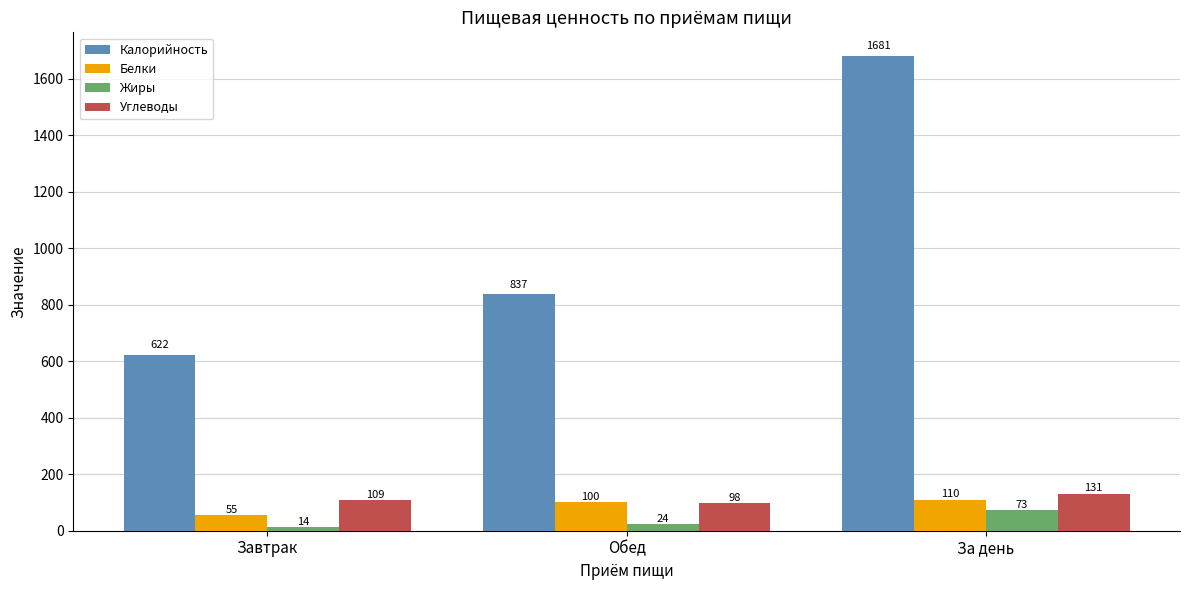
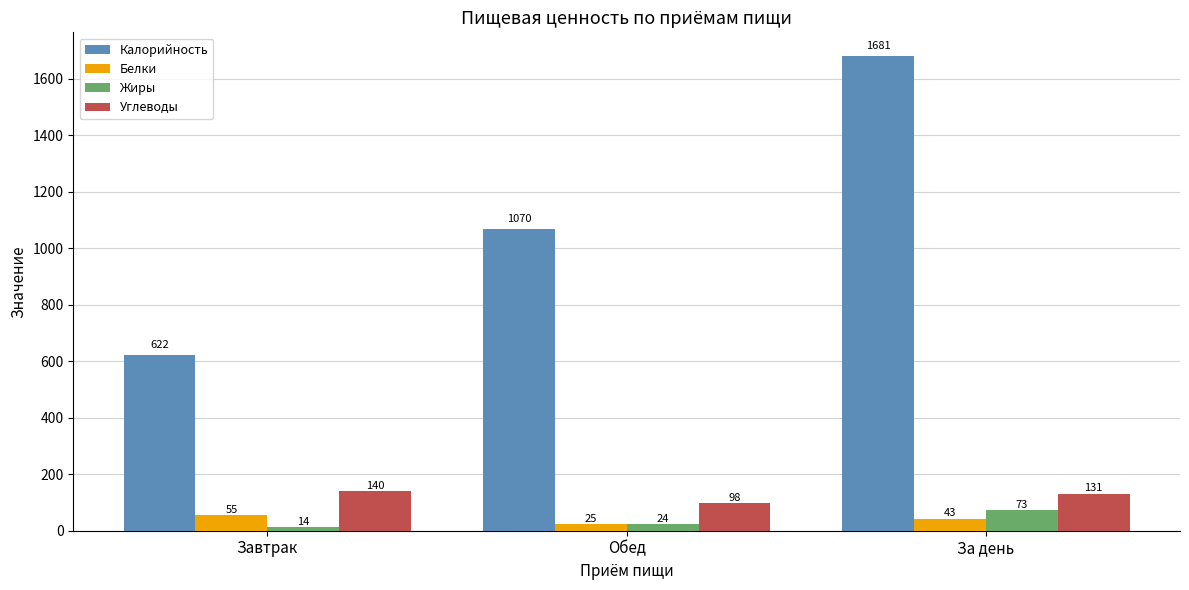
Углеводы, Завтрак: 109 -> 140
Калорийность, Обед: 837 -> 1070
Белки, Обед: 100 -> 25
Белки, За день: 110 -> 43
